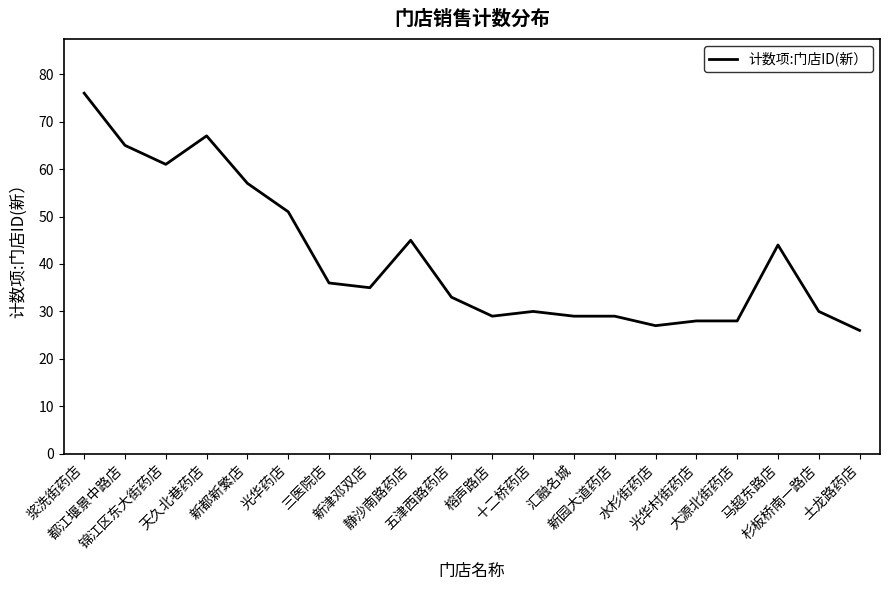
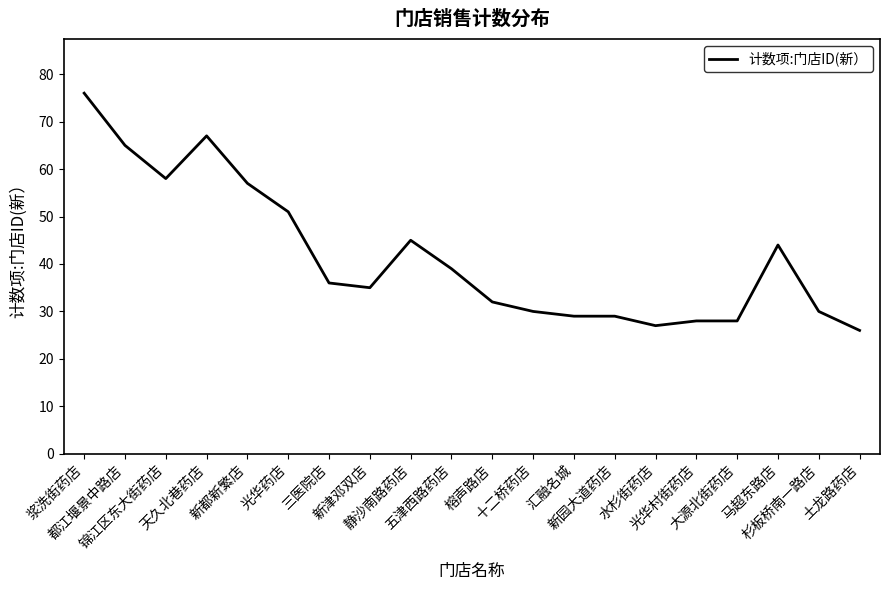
锦江区东大街药店: 61 -> 58
五津西路药店: 33 -> 39
榕声路店: 29 -> 32
